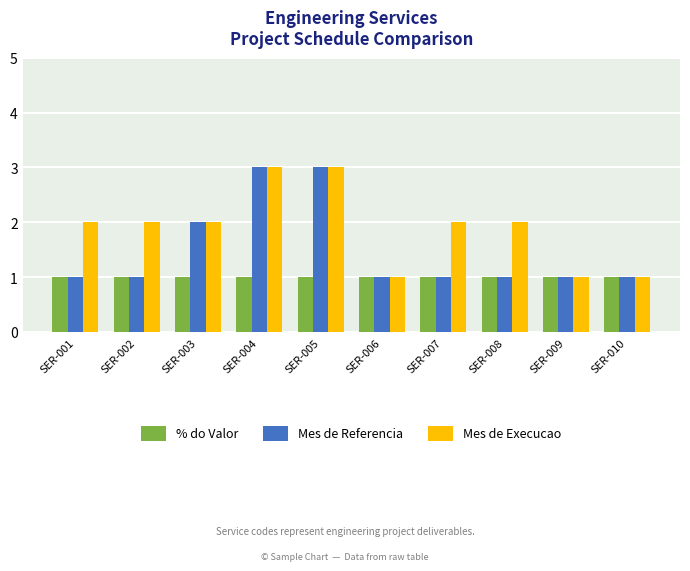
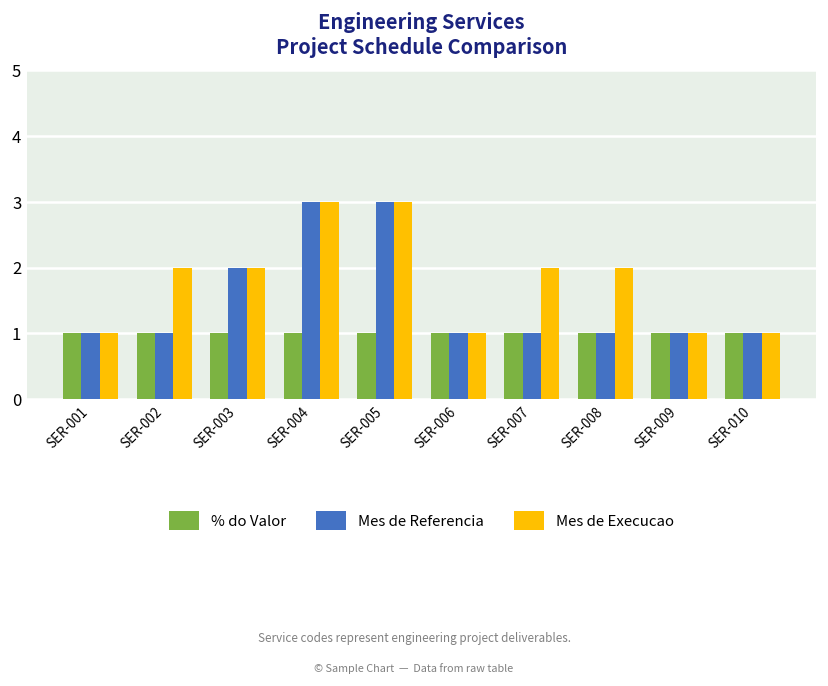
Mes de Execucao, SER-001: 2 -> 1
